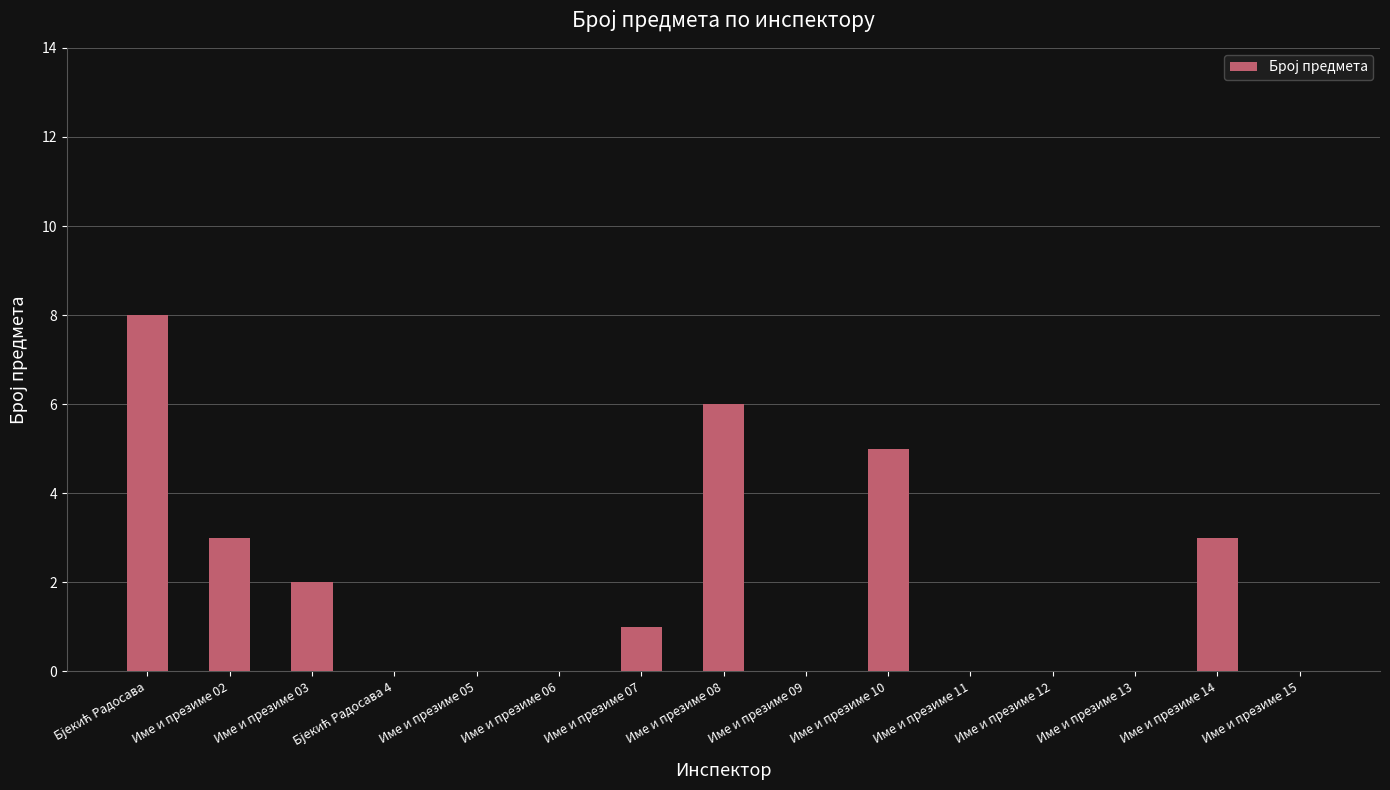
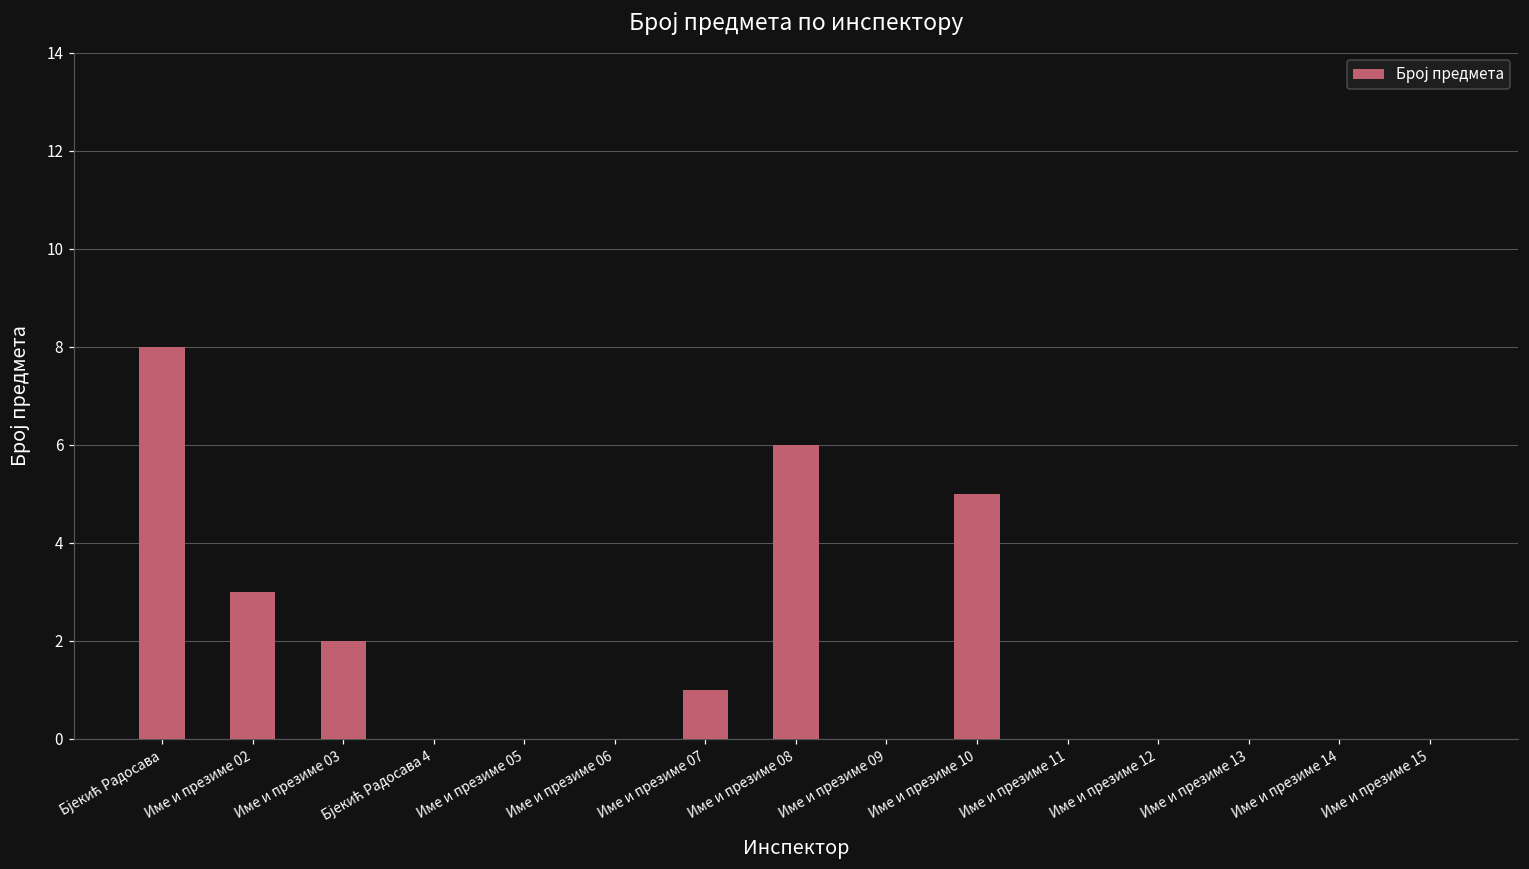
Име и презиме 14: 3 -> 0
